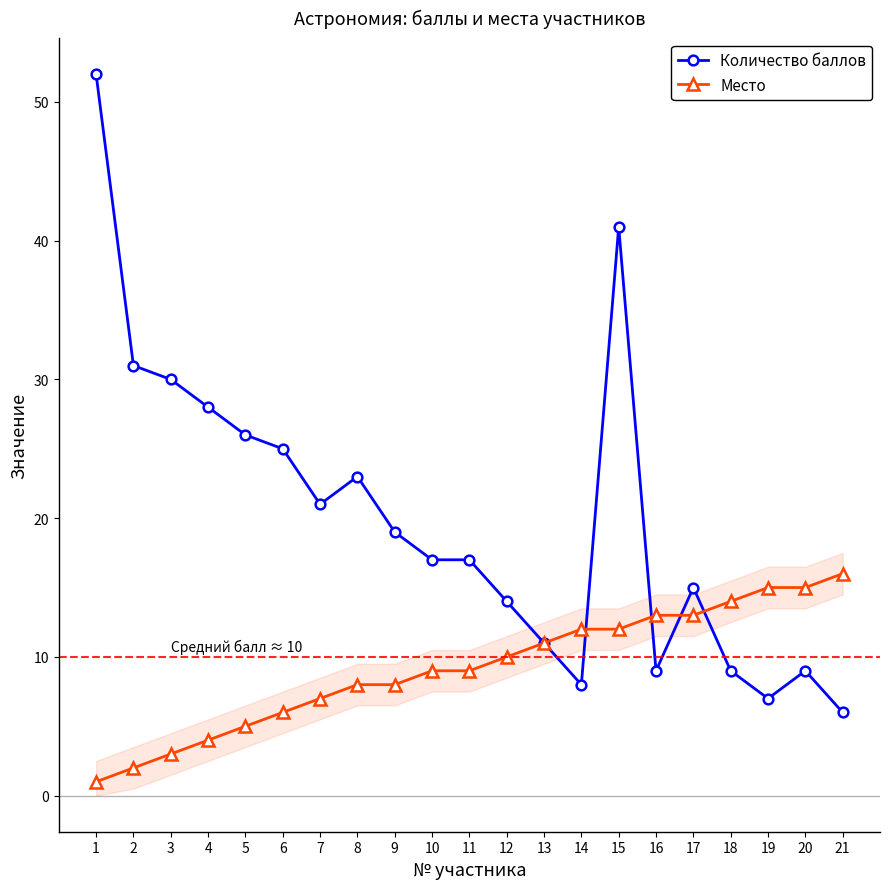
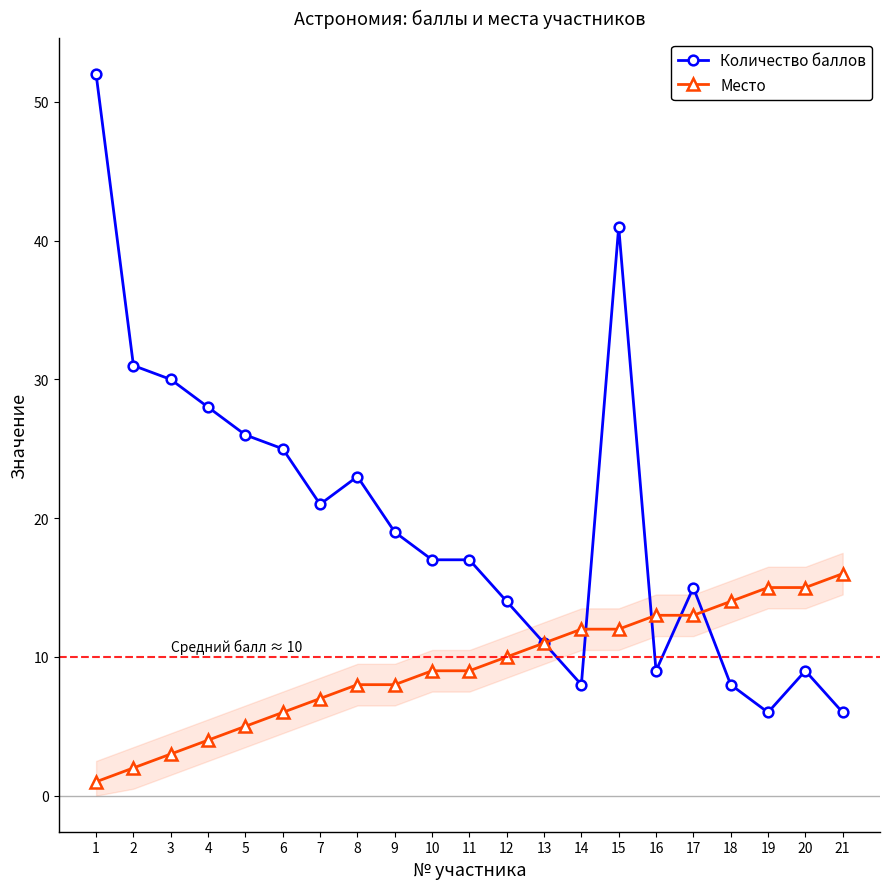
Количество баллов, 18: 9 -> 8
Количество баллов, 19: 7 -> 6
